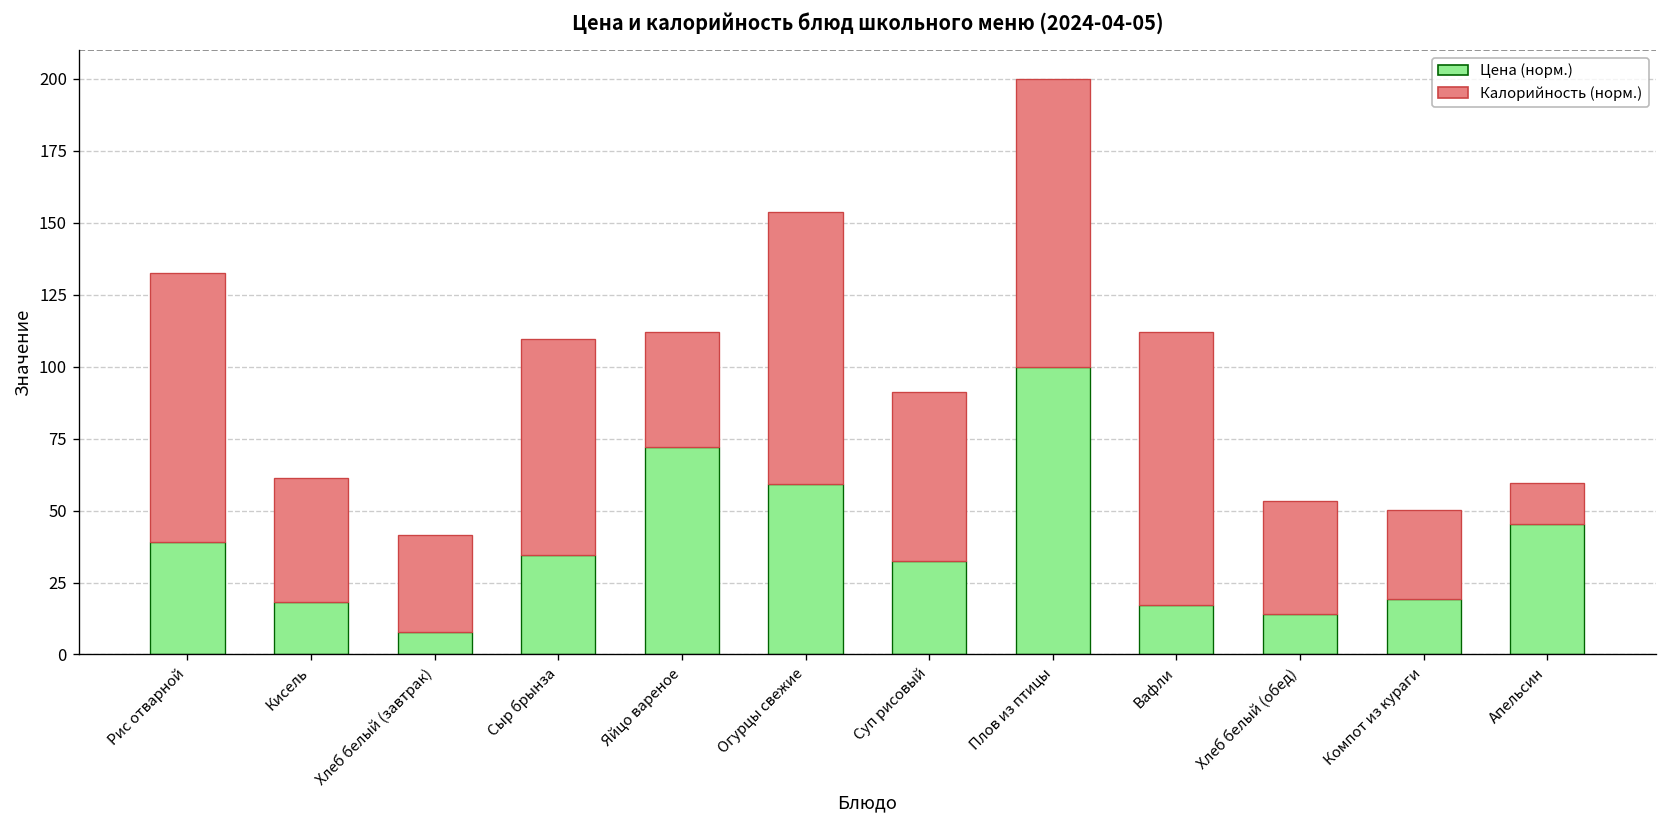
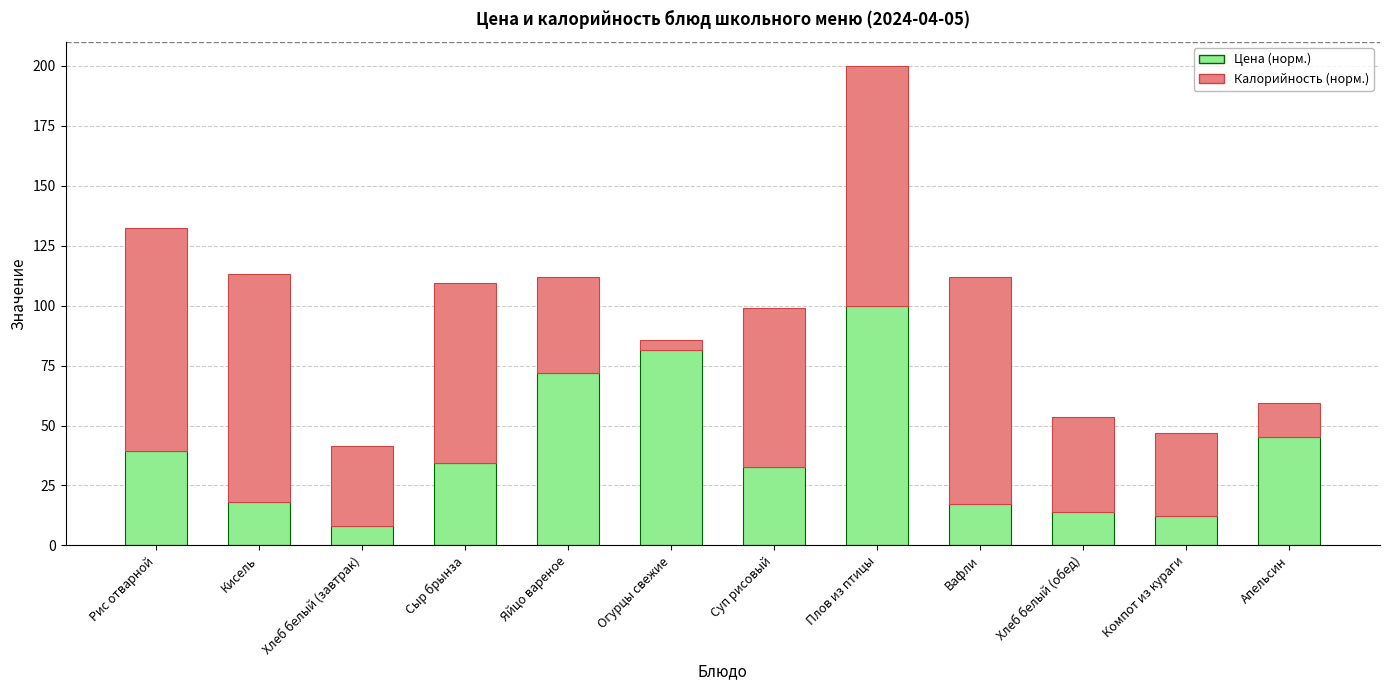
Калорийность (норм.), Кисель: 43 -> 95
Цена (норм.), Огурцы свежие: 59 -> 81
Калорийность (норм.), Огурцы свежие: 95 -> 4
Калорийность (норм.), Суп рисовый: 59 -> 66
Цена (норм.), Компот из кураги: 19 -> 12
Калорийность (норм.), Компот из кураги: 31 -> 34
